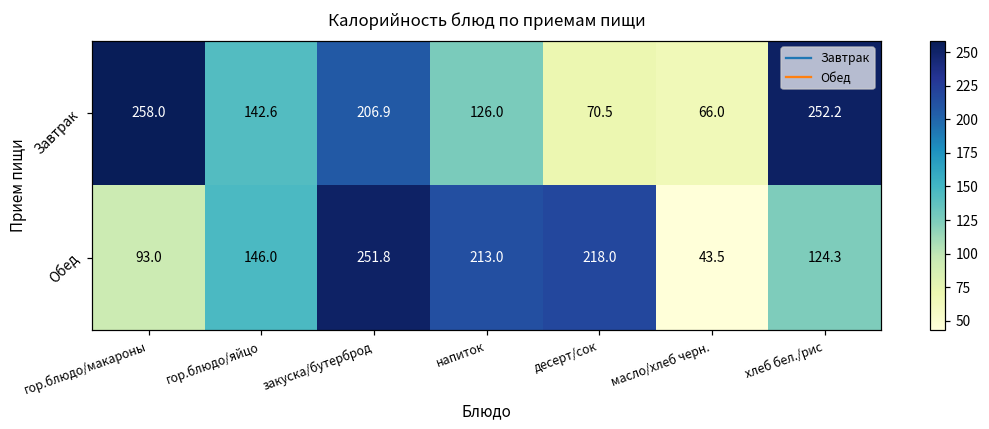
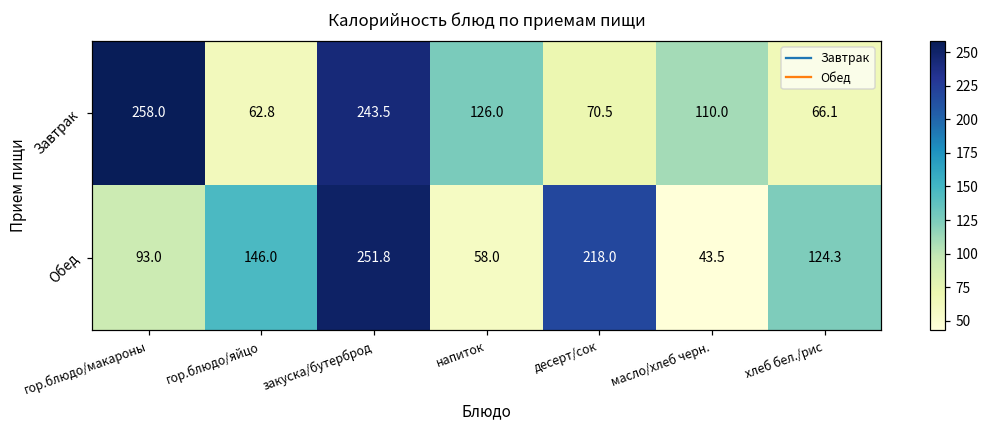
Завтрак, гор.блюдо/яйцо: 142.6 -> 62.8
Завтрак, закуска/бутерброд: 206.9 -> 243.5
Завтрак, масло/хлеб черн.: 66.0 -> 110.0
Завтрак, хлеб бел./рис: 252.2 -> 66.1
Обед, напиток: 213.0 -> 58.0
